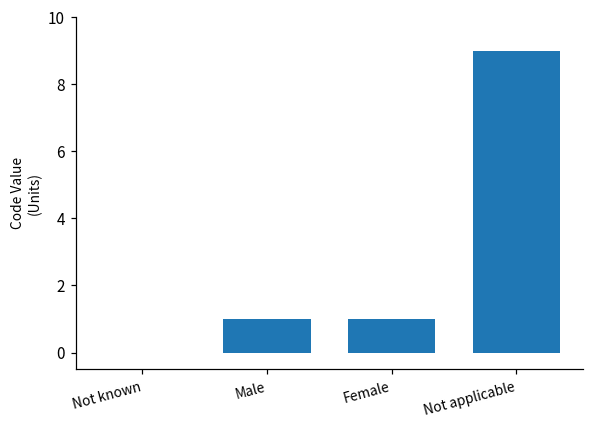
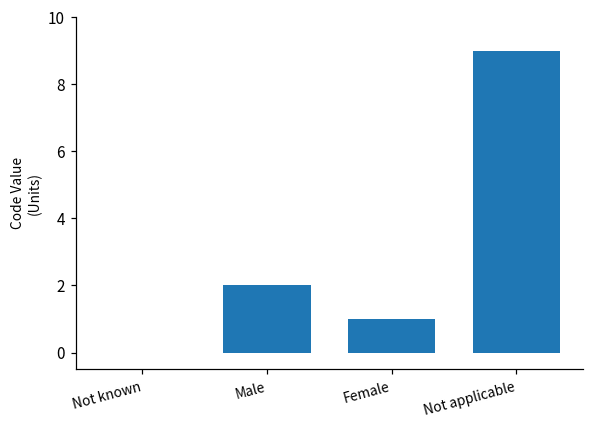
Male: 1 -> 2
